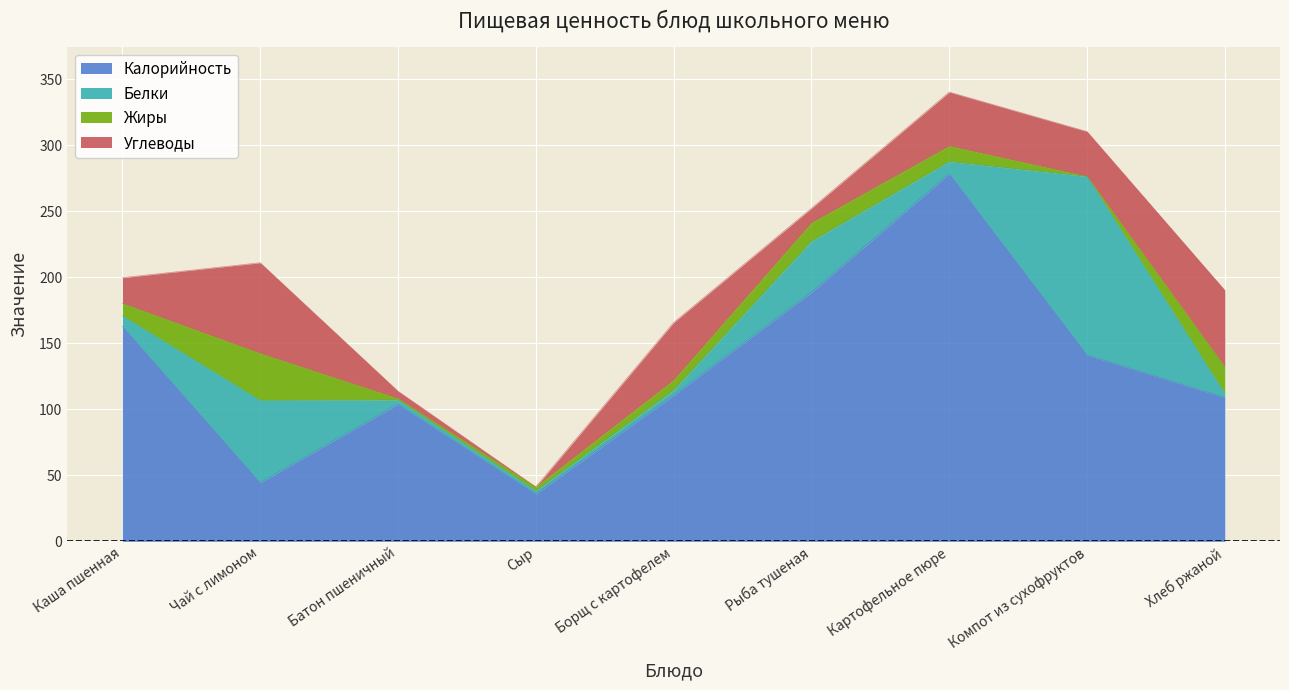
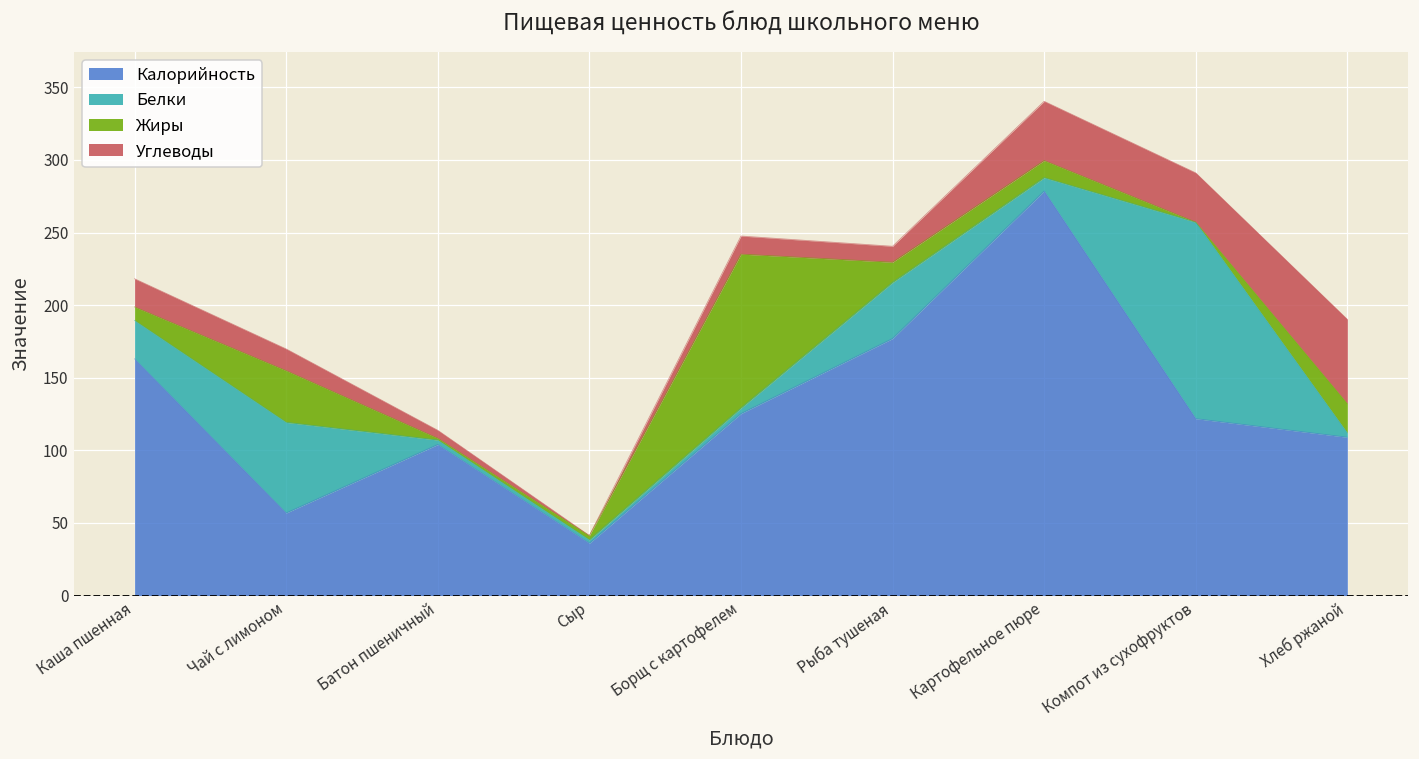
Белки, Каша пшенная: 8 -> 26
Калорийность, Чай с лимоном: 44 -> 57
Углеводы, Чай с лимоном: 69 -> 15
Калорийность, Борщ с картофелем: 111 -> 125
Жиры, Борщ с картофелем: 8 -> 106
Углеводы, Борщ с картофелем: 44 -> 12
Калорийность, Рыба тушеная: 189 -> 177
Калорийность, Компот из сухофруктов: 141 -> 122
